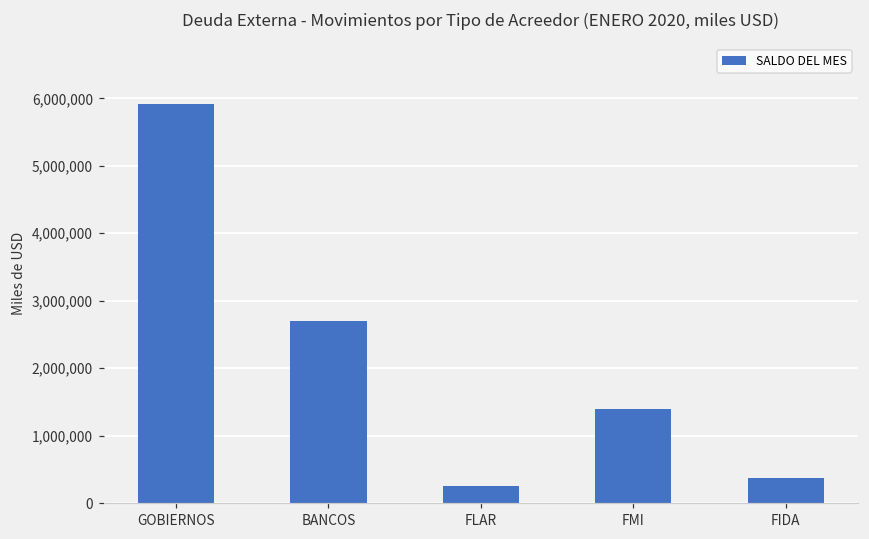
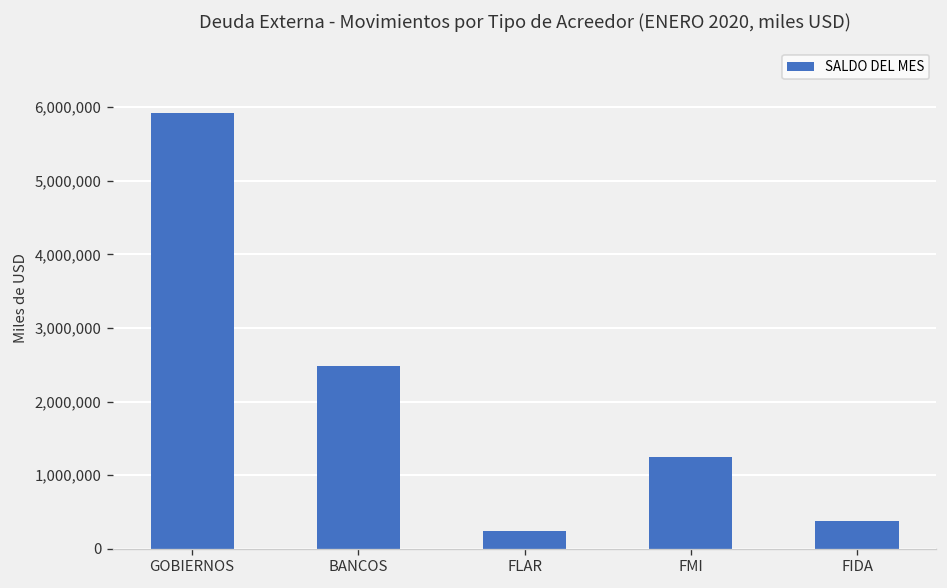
BANCOS: 2,700,000 -> 2,500,000
FMI: 1,400,000 -> 1,200,000
